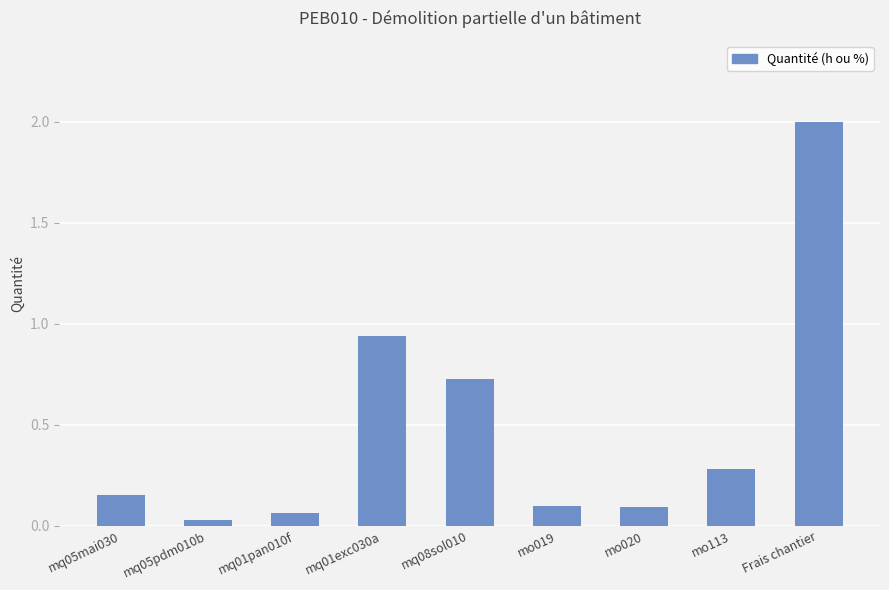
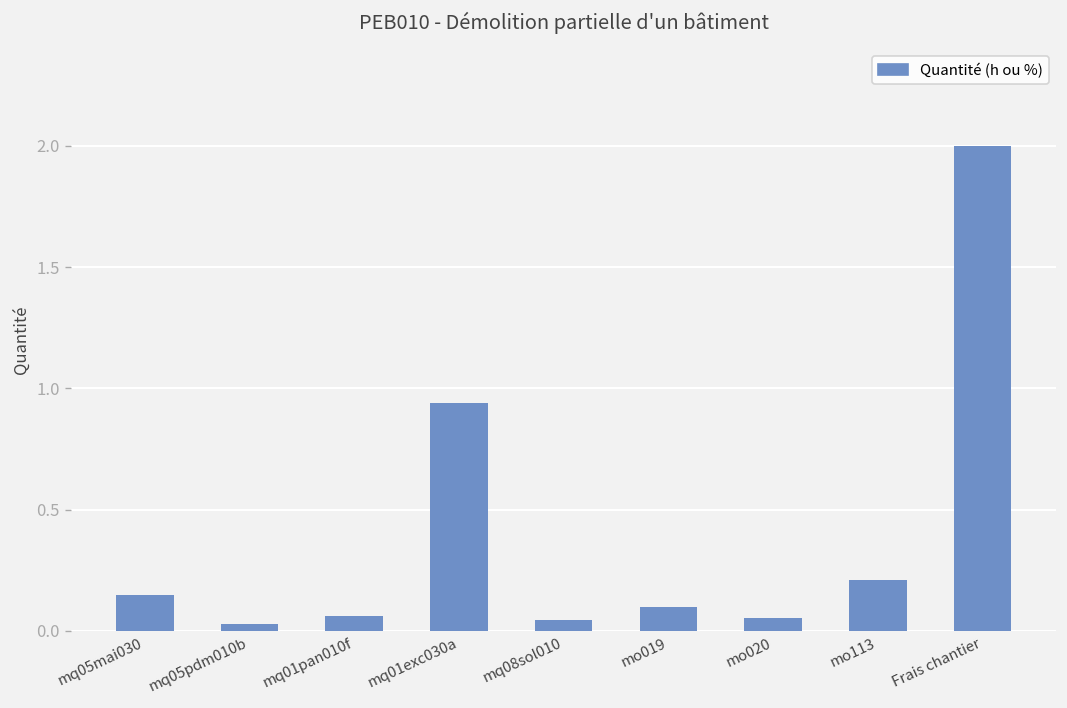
mq08sol010: 0.73 -> 0.05
mo020: 0.10 -> 0.05
mo113: 0.28 -> 0.21
